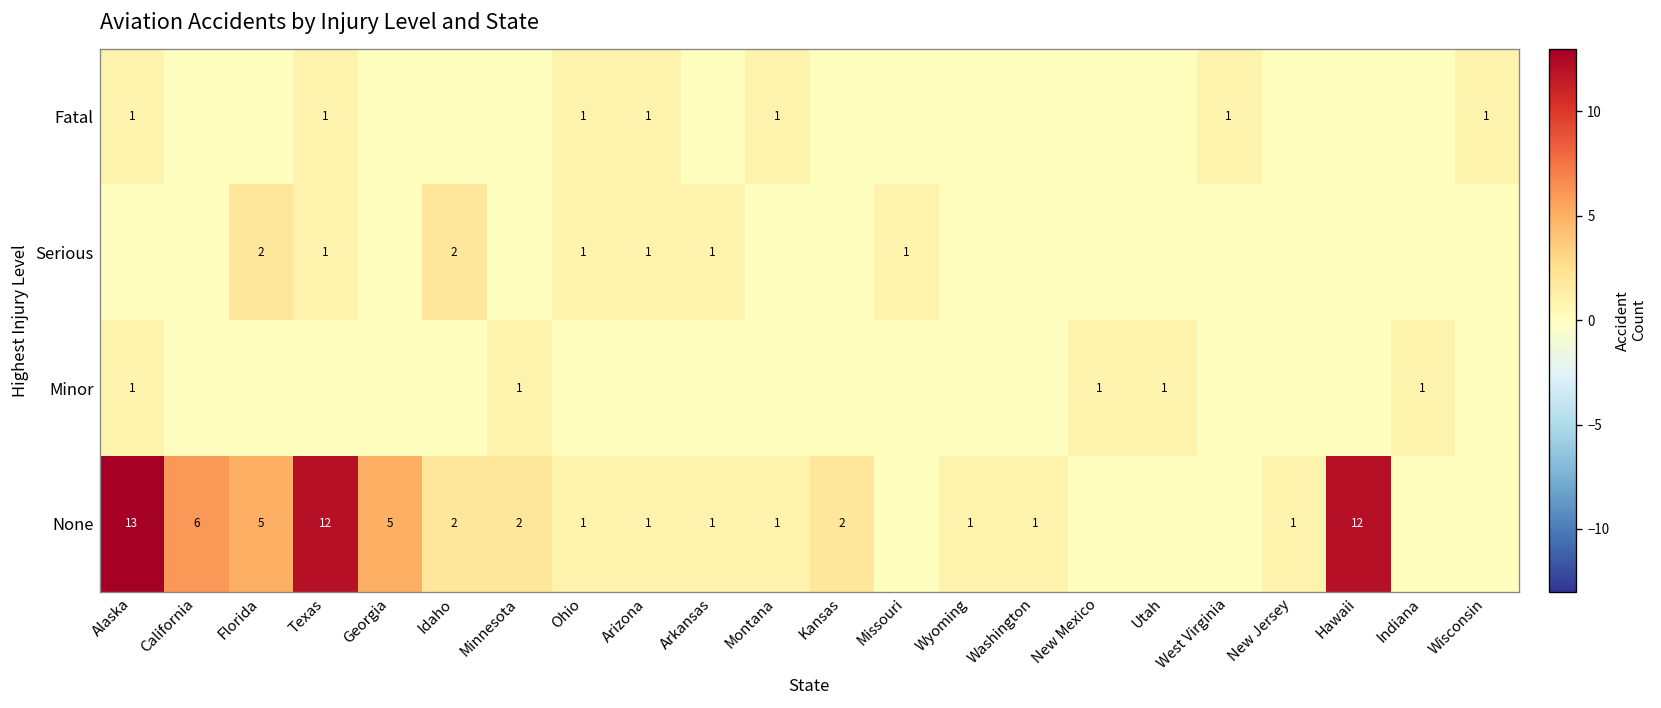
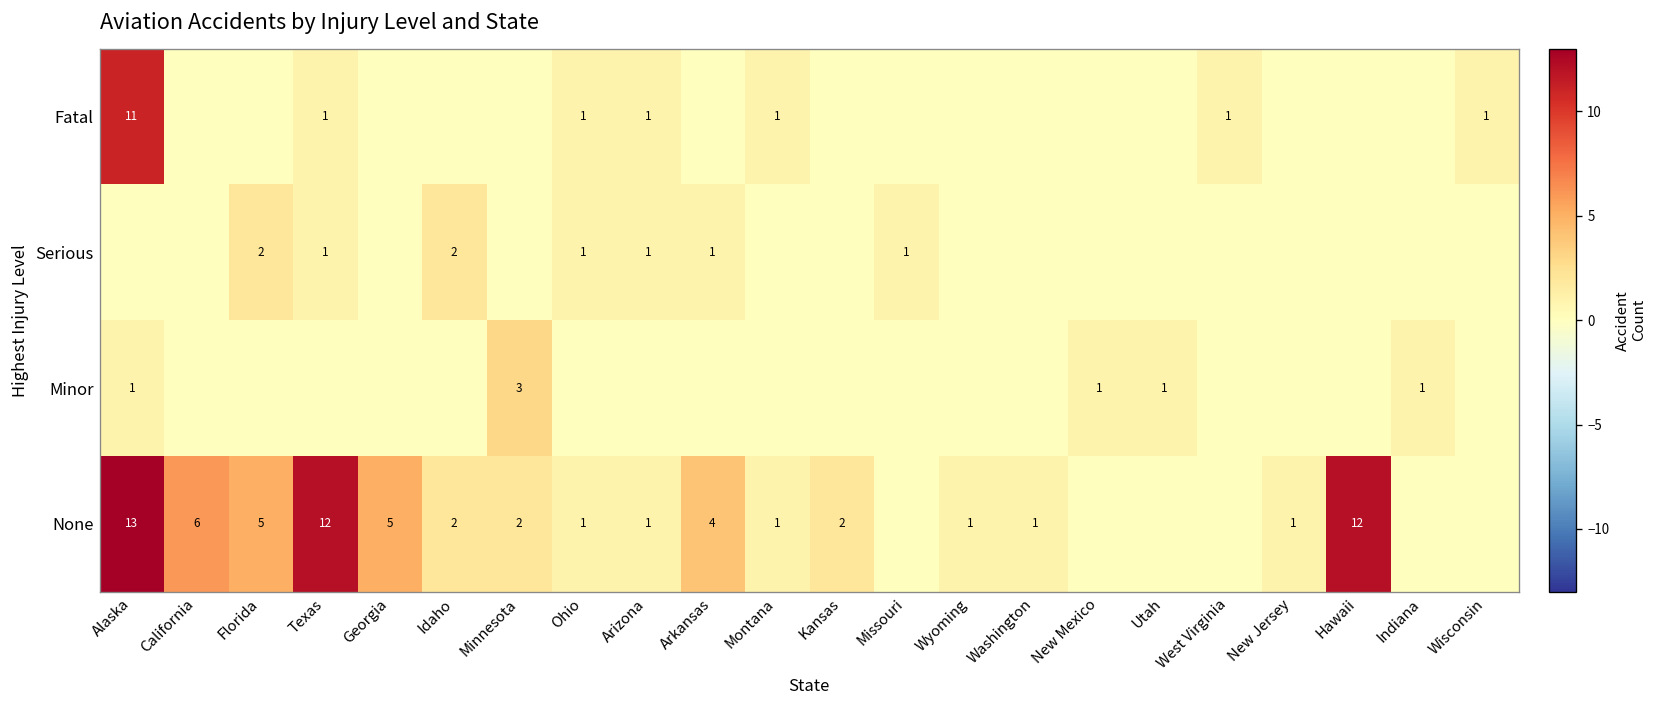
Fatal, Alaska: 1 -> 11
Minor, Minnesota: 1 -> 3
None, Arkansas: 1 -> 4
